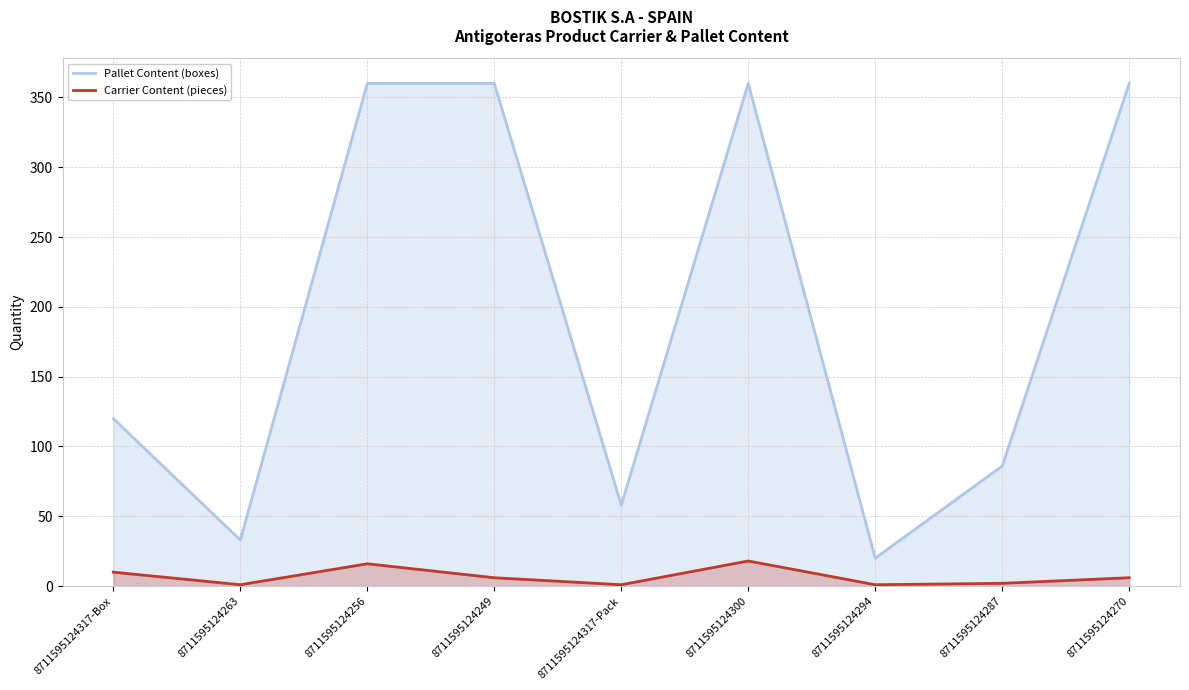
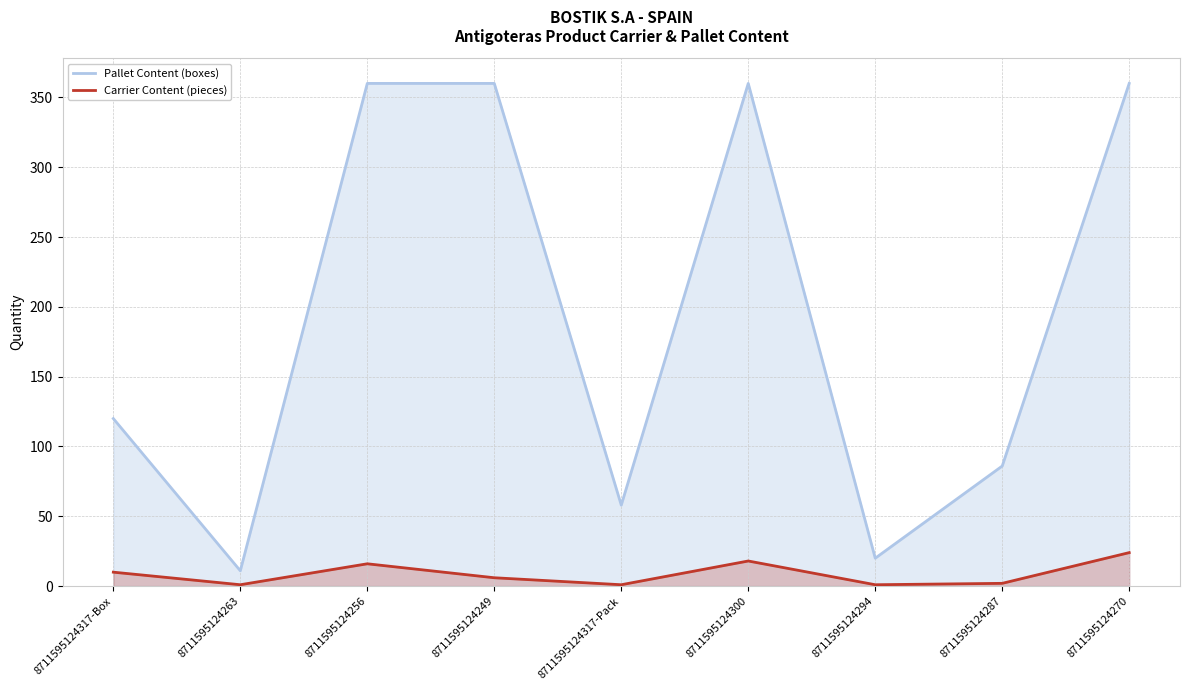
Pallet Content (boxes), 8711595124263: 33 -> 11
Carrier Content (pieces), 8711595124270: 6 -> 24
